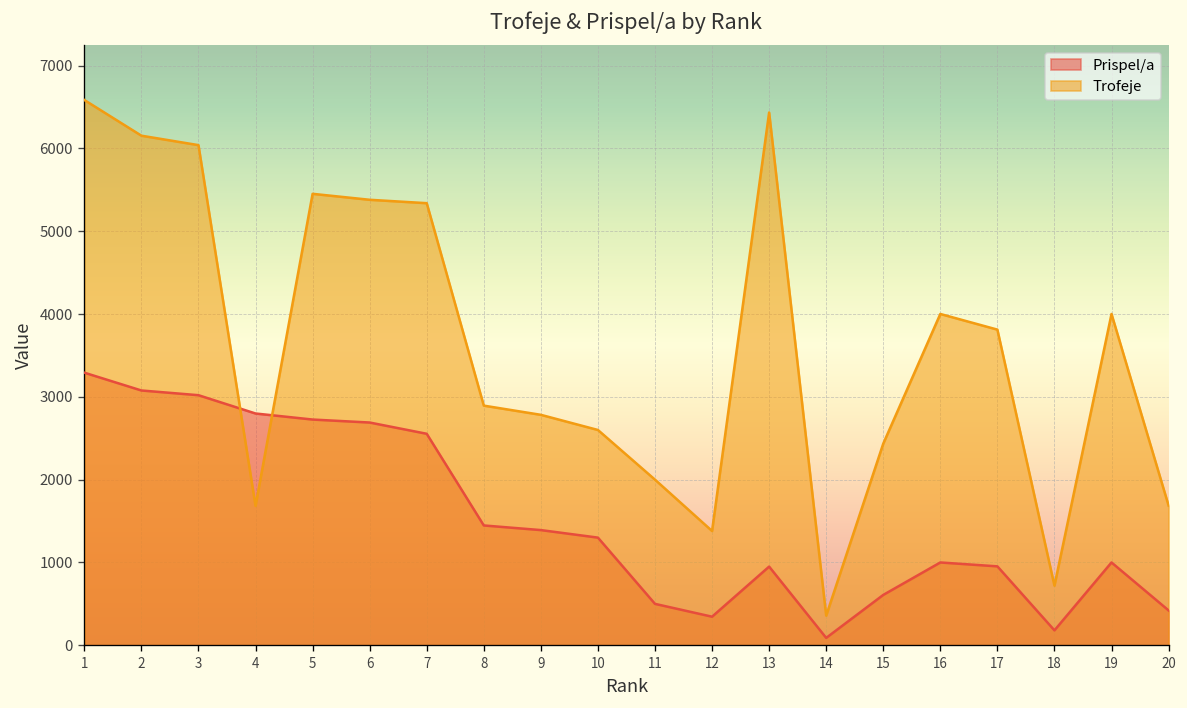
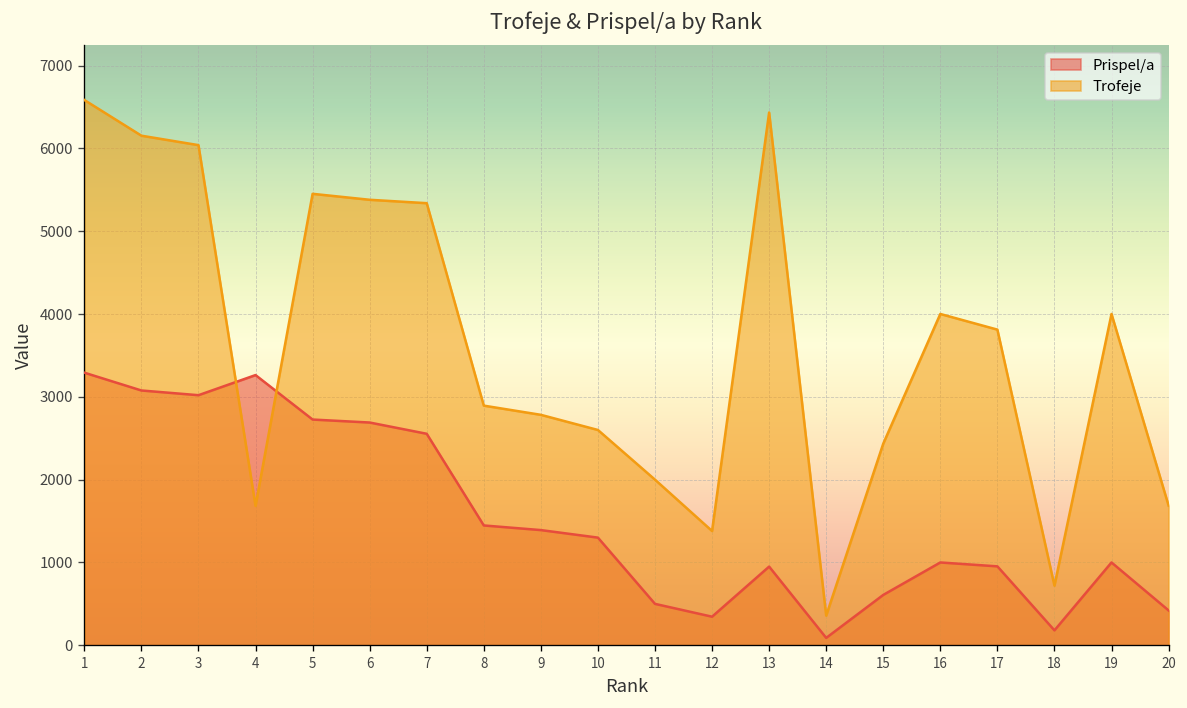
Prispel/a, 4: 2800 -> 3300
